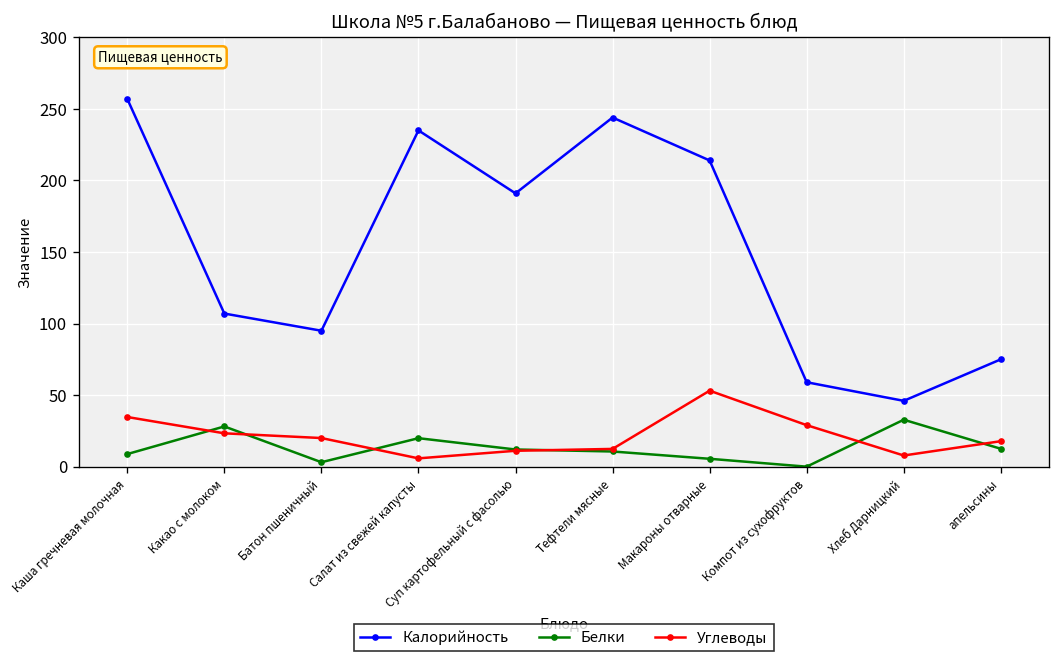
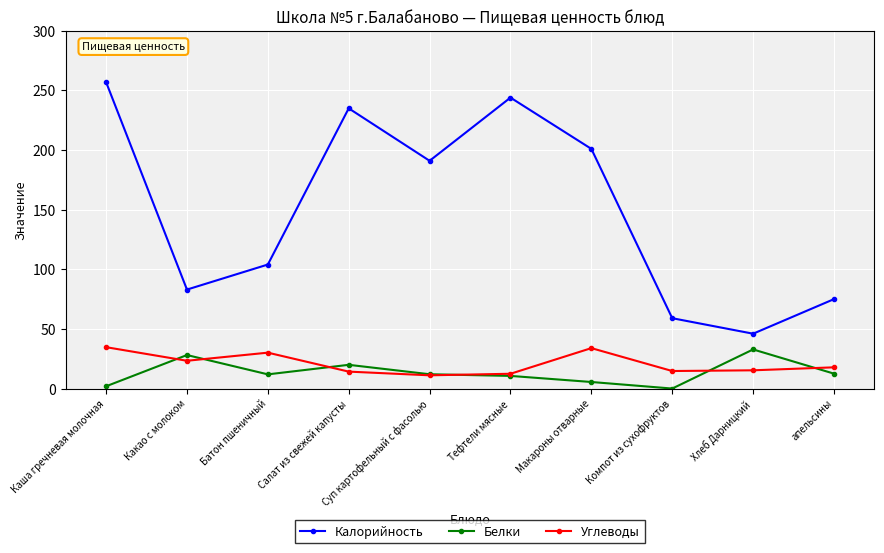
Белки, Каша гречневая молочная: 9 -> 2
Калорийность, Какао с молоком: 107 -> 83
Калорийность, Батон пшеничный: 95 -> 104
Белки, Батон пшеничный: 3 -> 12
Углеводы, Батон пшеничный: 20 -> 30
Углеводы, Салат из свежей капусты: 6 -> 14
Калорийность, Макароны отварные: 214 -> 201
Углеводы, Макароны отварные: 53 -> 34
Углеводы, Компот из сухофруктов: 29 -> 15
Углеводы, Хлеб Дарницкий: 8 -> 15
